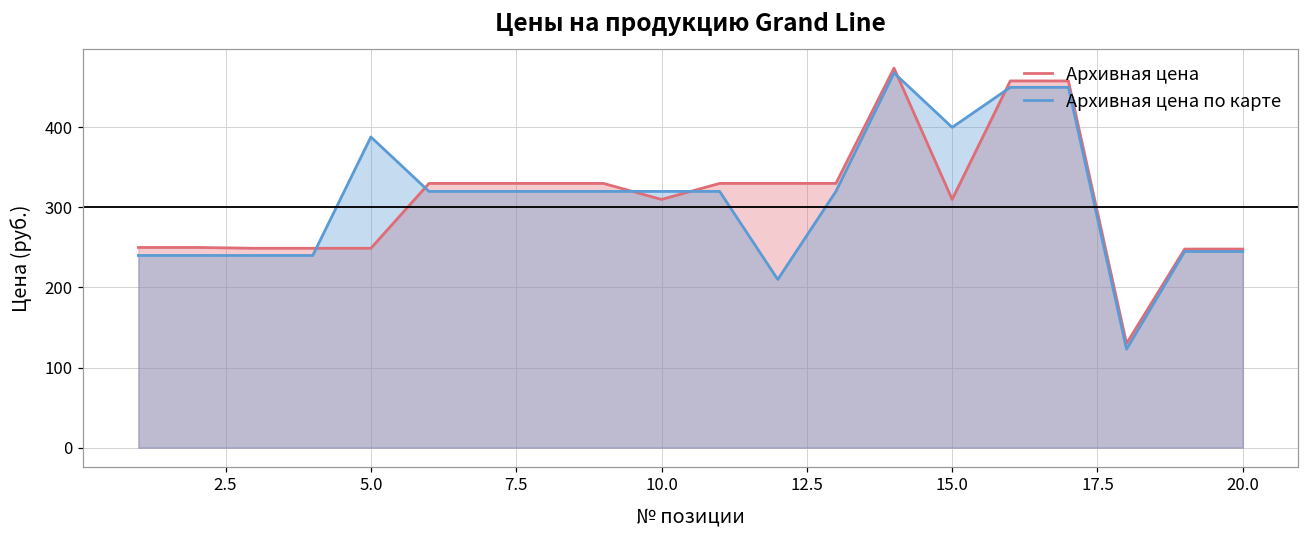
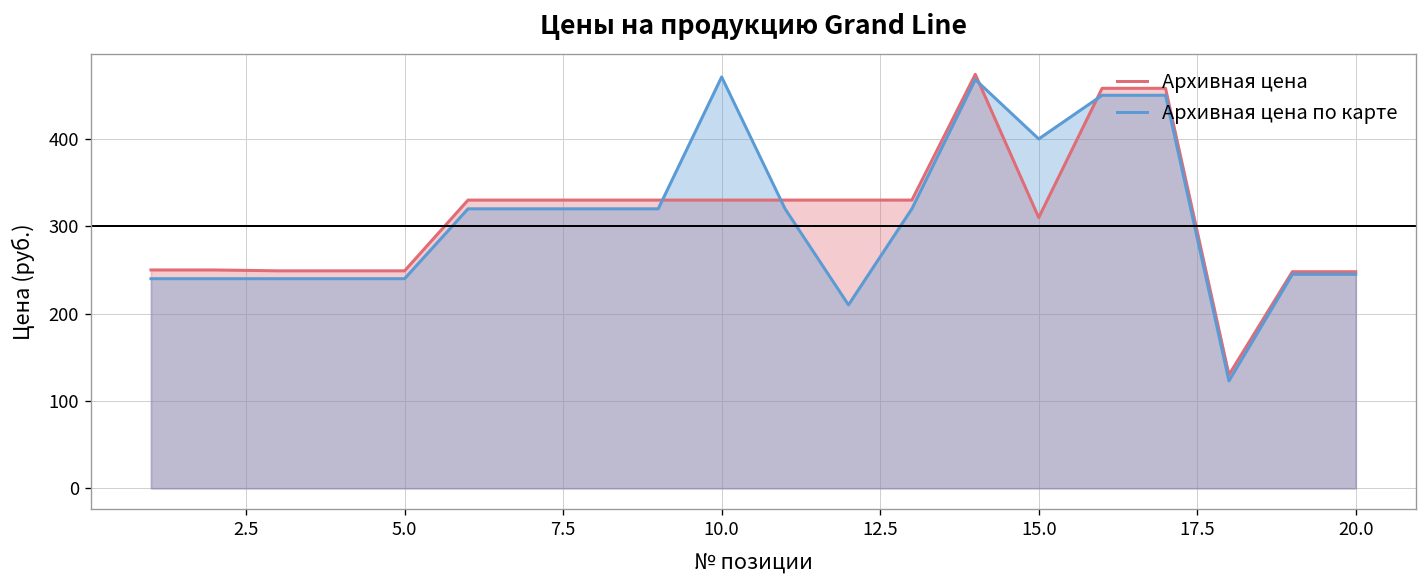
Архивная цена по карте, 5.0: 390 -> 240
Архивная цена, 10.0: 310 -> 330
Архивная цена по карте, 10.0: 320 -> 470
